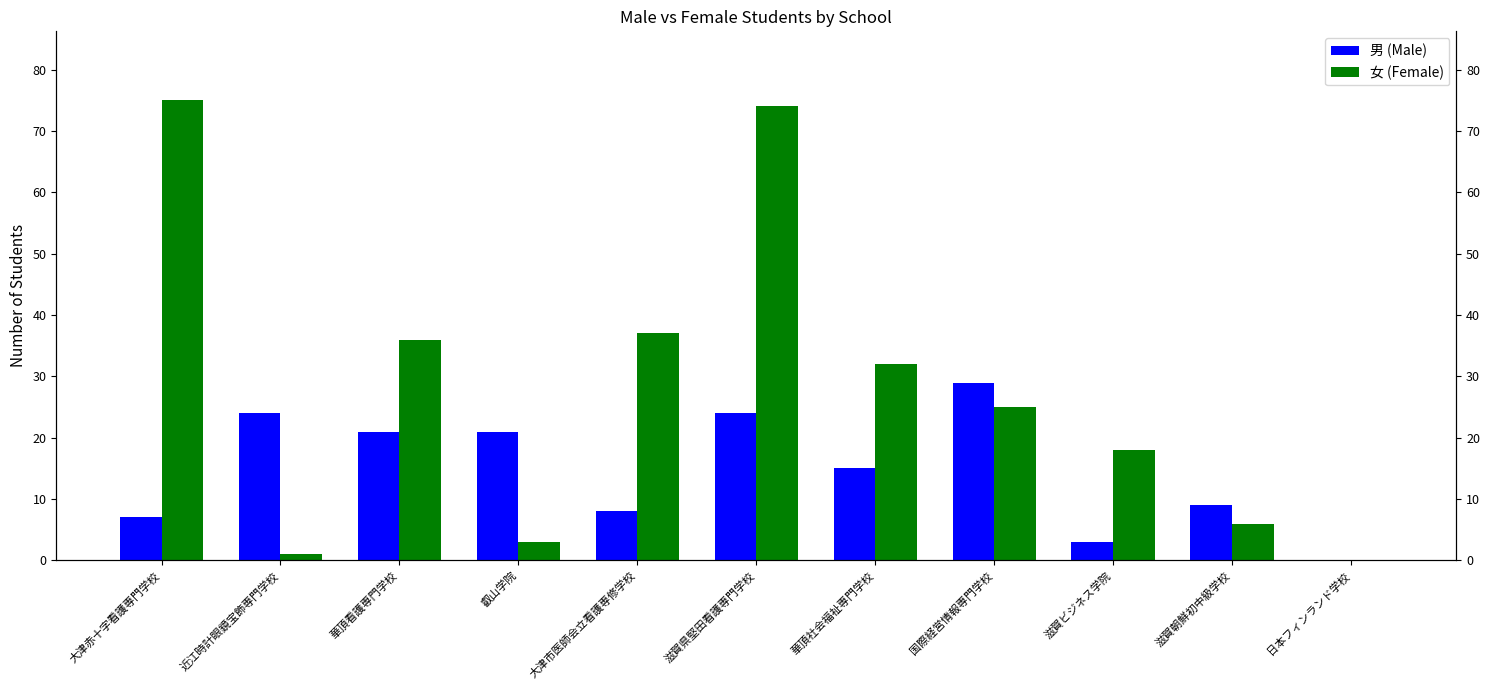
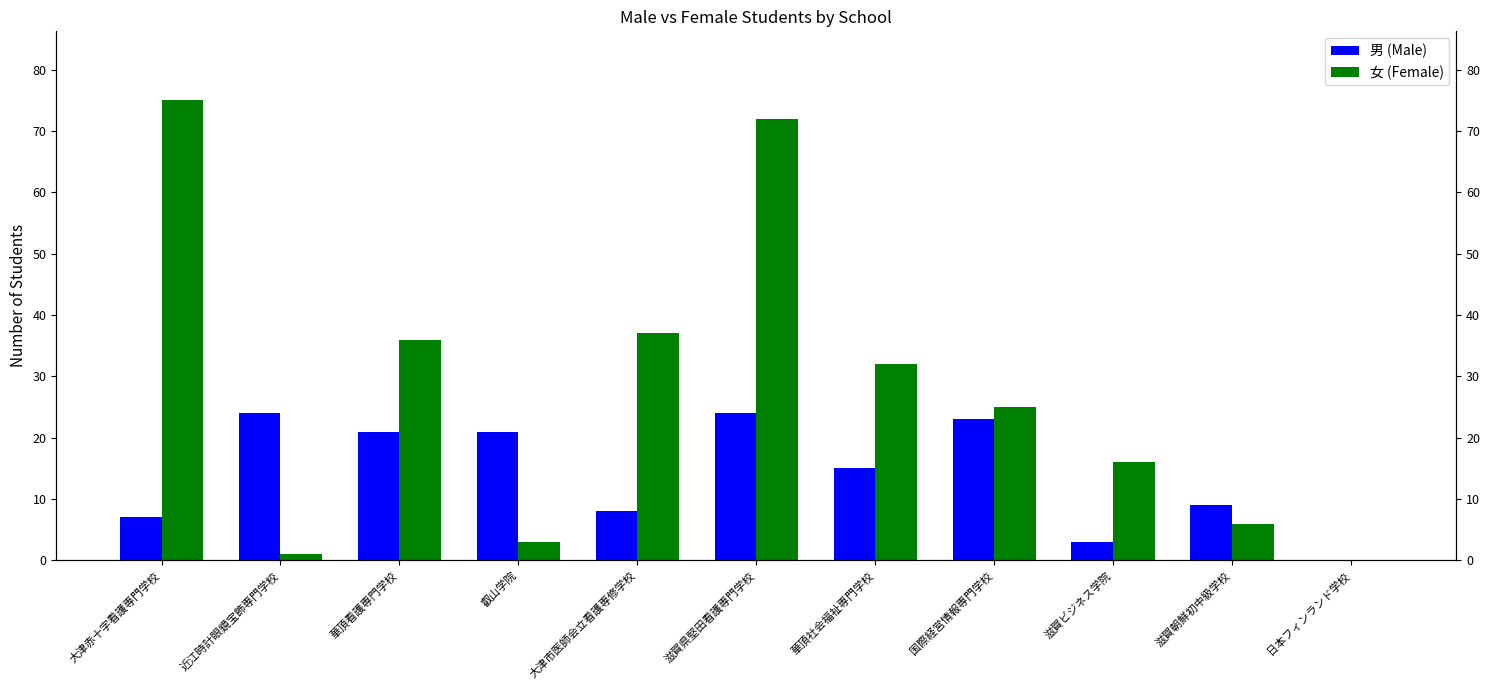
女 (Female), 滋賀県堅田看護専門学校: 74 -> 72
男 (Male), 国際経営情報専門学校: 29 -> 23
女 (Female), 滋賀ビジネス学院: 18 -> 16
